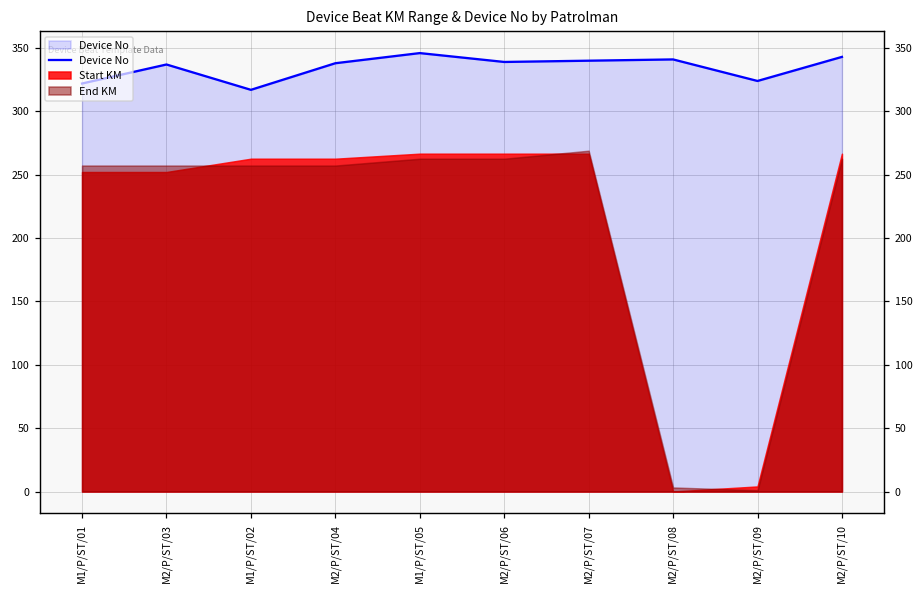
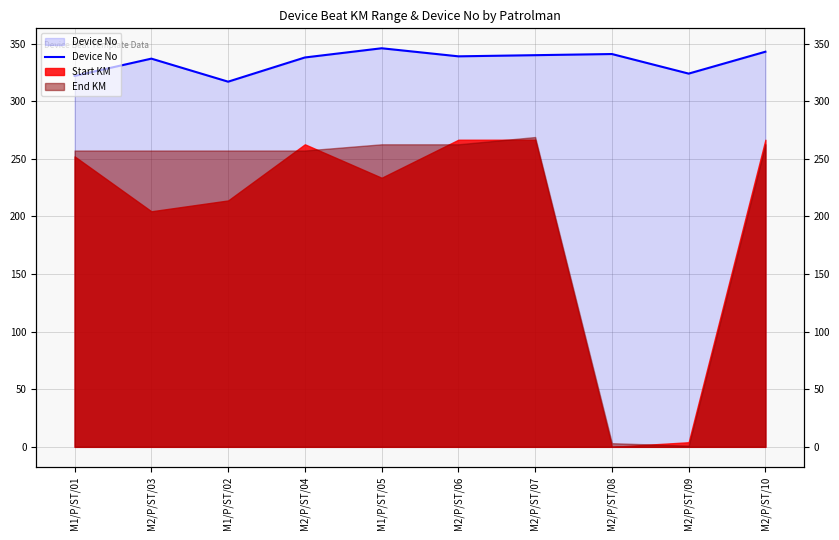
Start KM, M2/P/ST/03: 252 -> 204
Start KM, M1/P/ST/02: 263 -> 214
Start KM, M1/P/ST/05: 267 -> 234
